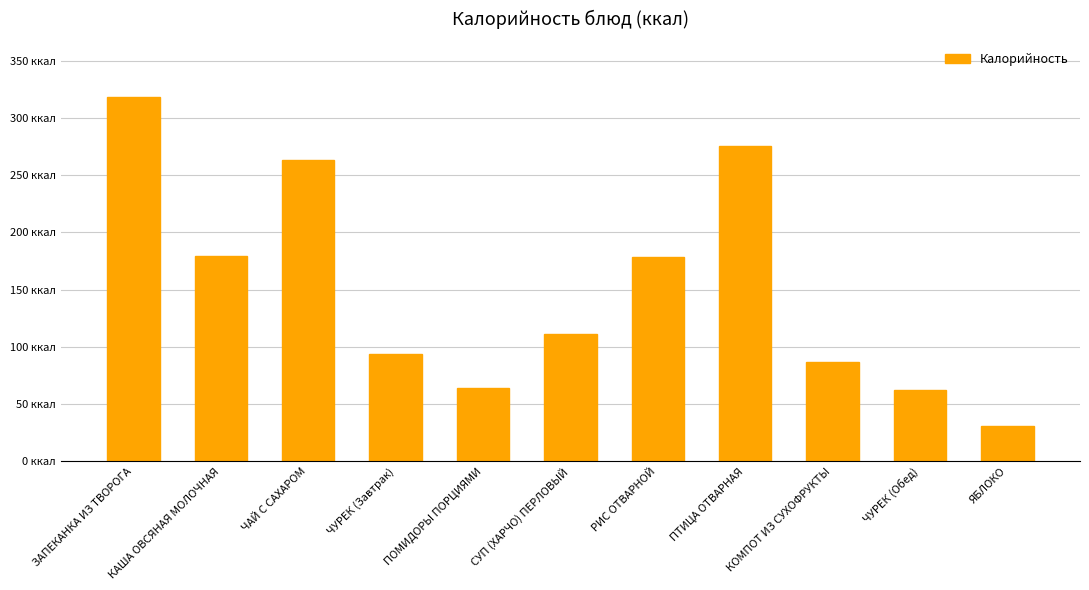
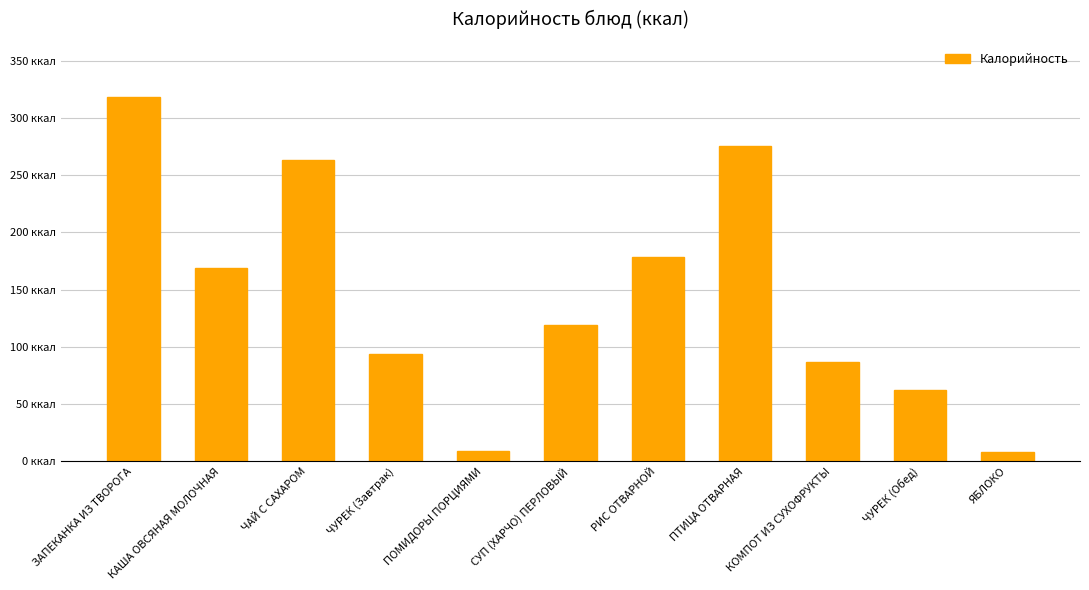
КАША ОВСЯНАЯ МОЛОЧНАЯ: 179 ккал -> 169 ккал
ПОМИДОРЫ ПОРЦИЯМИ: 64 ккал -> 9 ккал
СУП (ХАРЧО) ПЕРЛОВЫЙ: 112 ккал -> 119 ккал
ЯБЛОКО: 31 ккал -> 8 ккал
